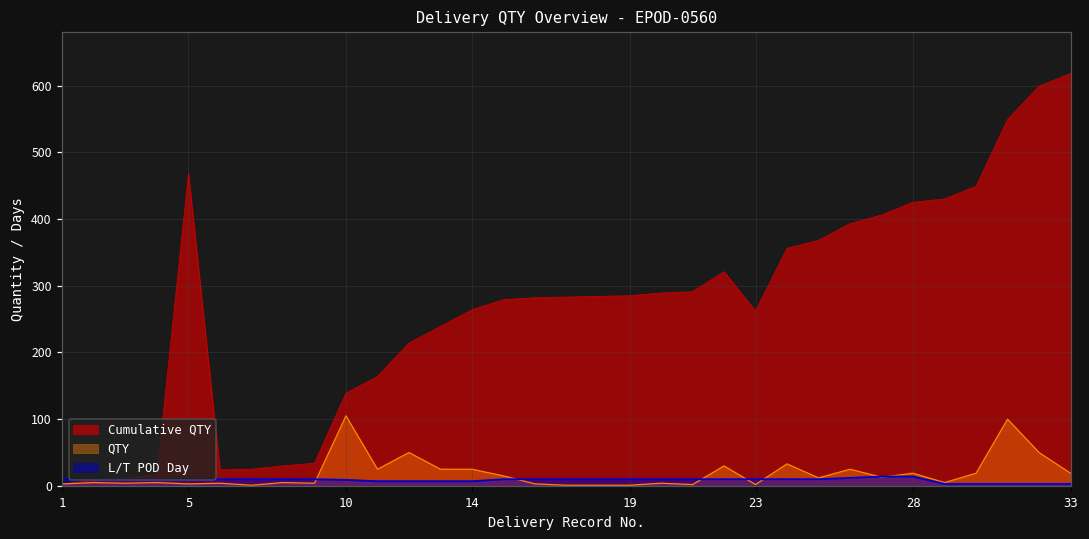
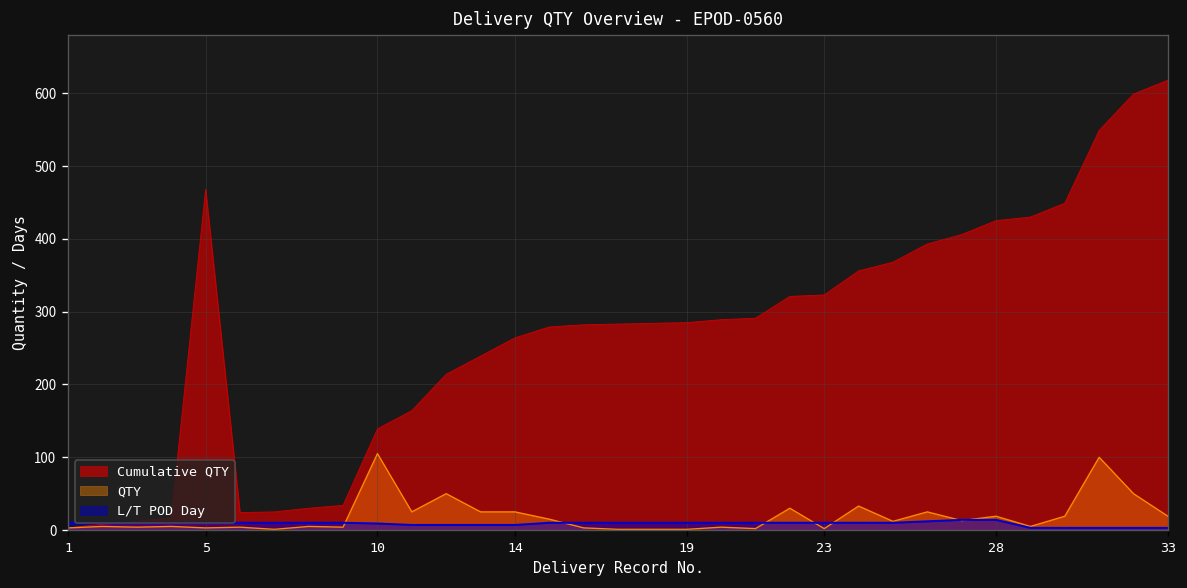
Cumulative QTY, 23: 260 -> 320
